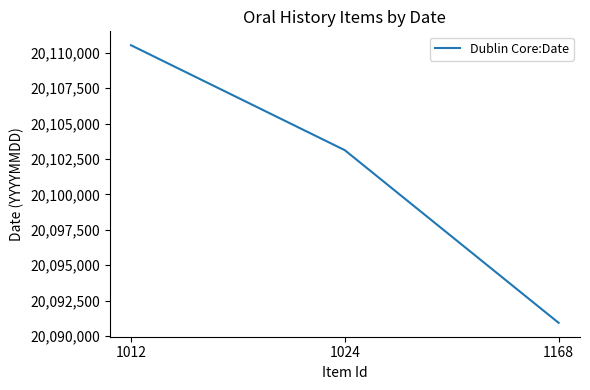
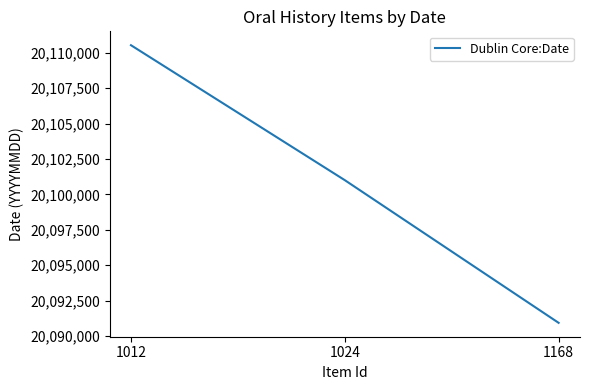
1024: 20,103,100 -> 20,101,000
